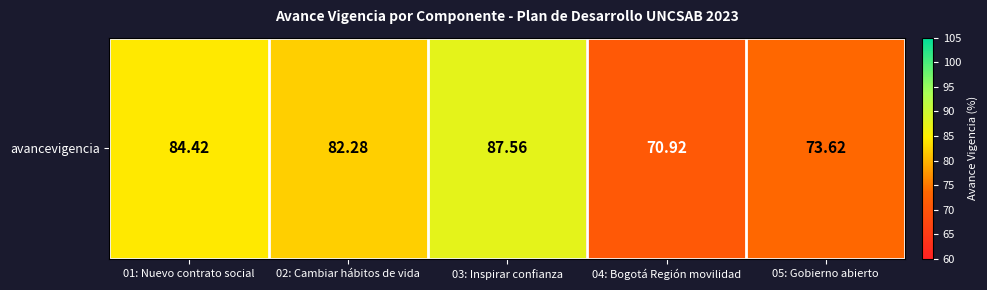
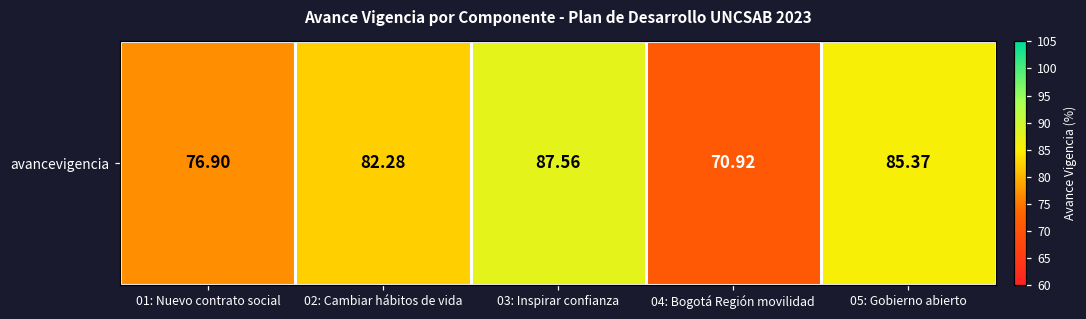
avancevigencia, 01: Nuevo contrato social: 84.42 -> 76.90
avancevigencia, 05: Gobierno abierto: 73.62 -> 85.37
